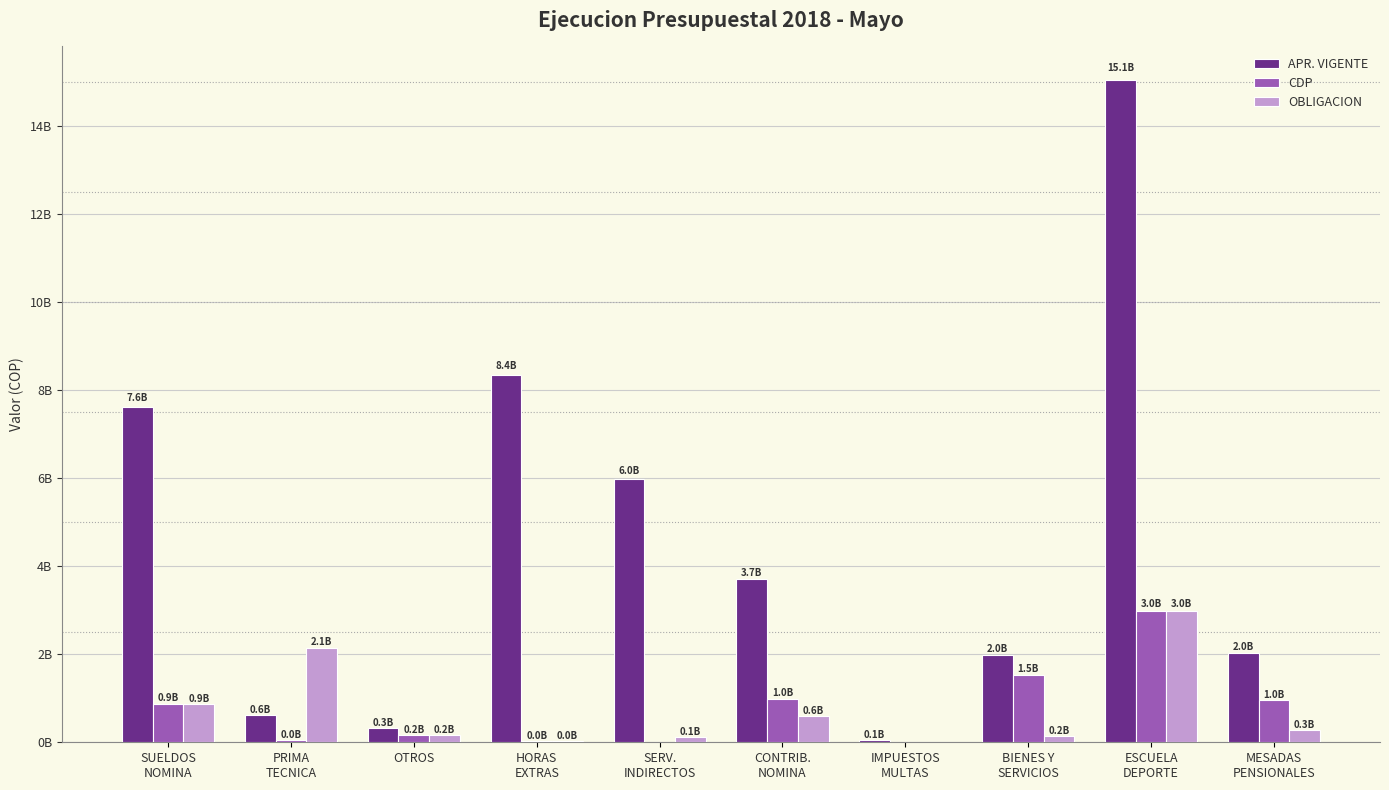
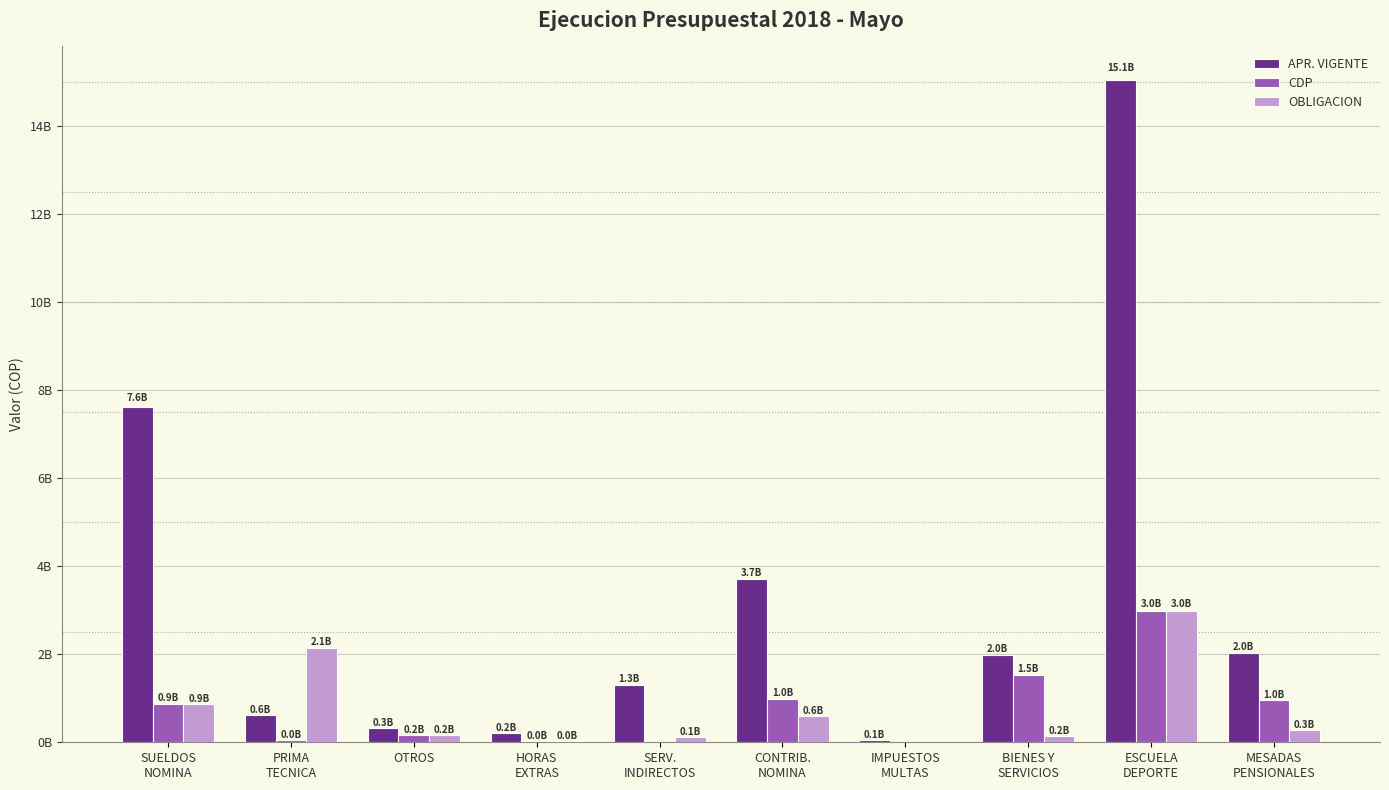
APR. VIGENTE, HORAS EXTRAS: 8.4B -> 0.2B
APR. VIGENTE, SERV. INDIRECTOS: 6.0B -> 1.3B
